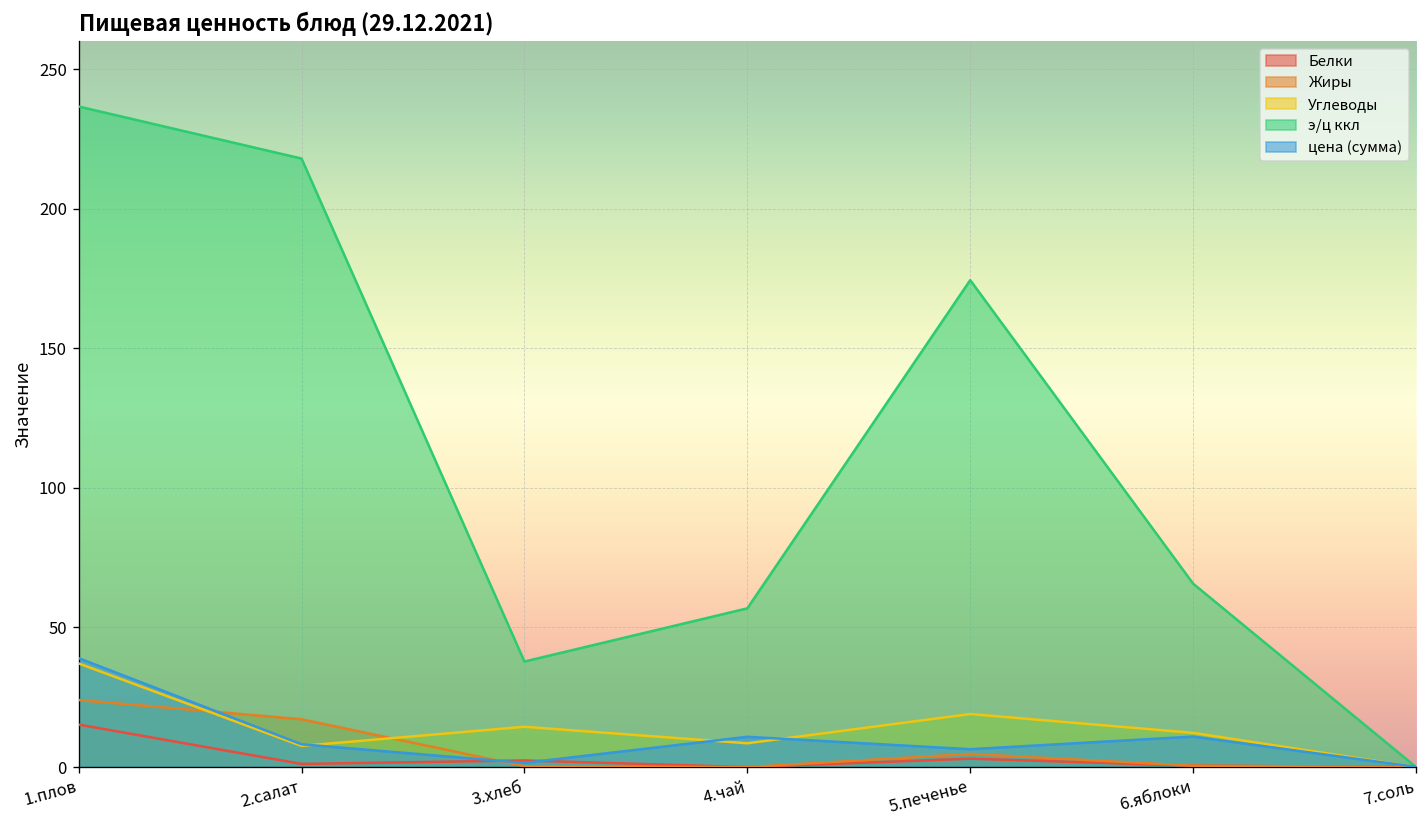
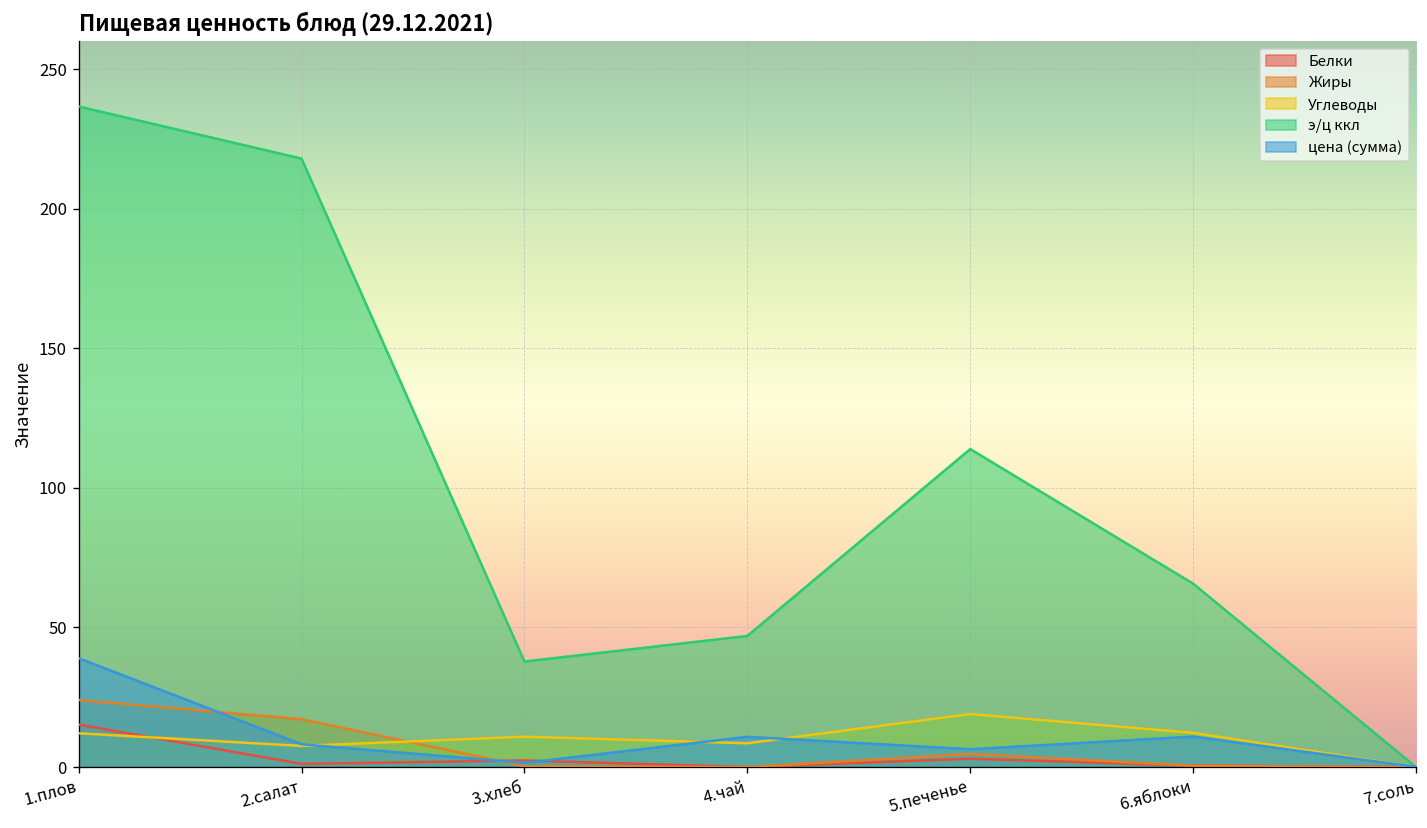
Углеводы, 1.плов: 37 -> 12
Углеводы, 3.хлеб: 14 -> 11
э/ц ккл, 4.чай: 57 -> 47
э/ц ккл, 5.печенье: 174 -> 114
